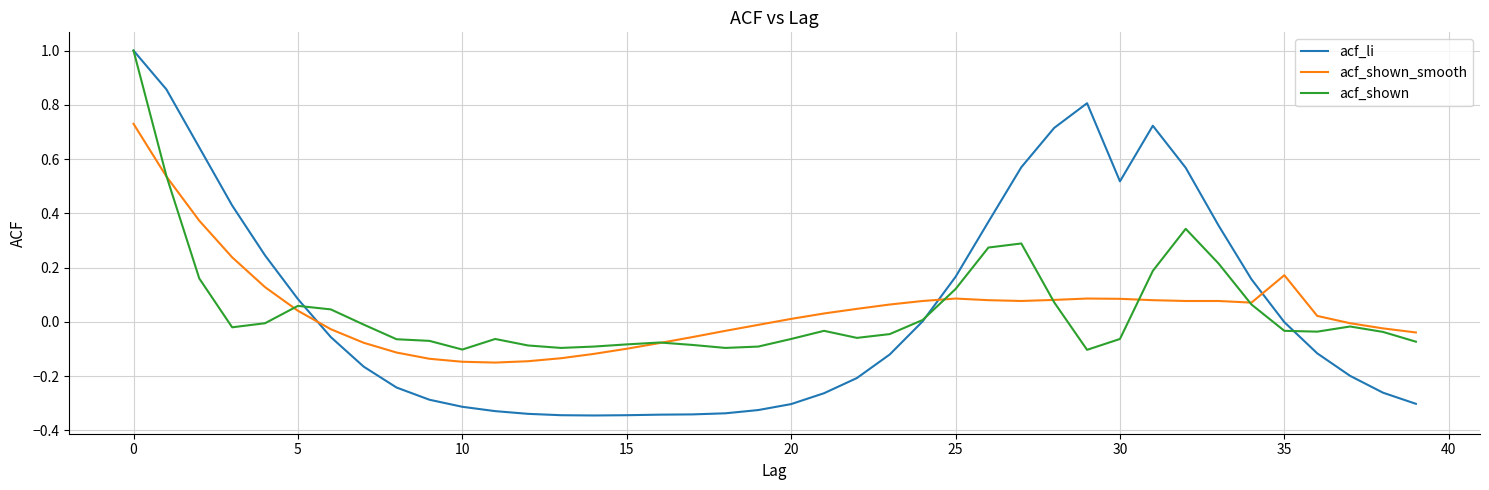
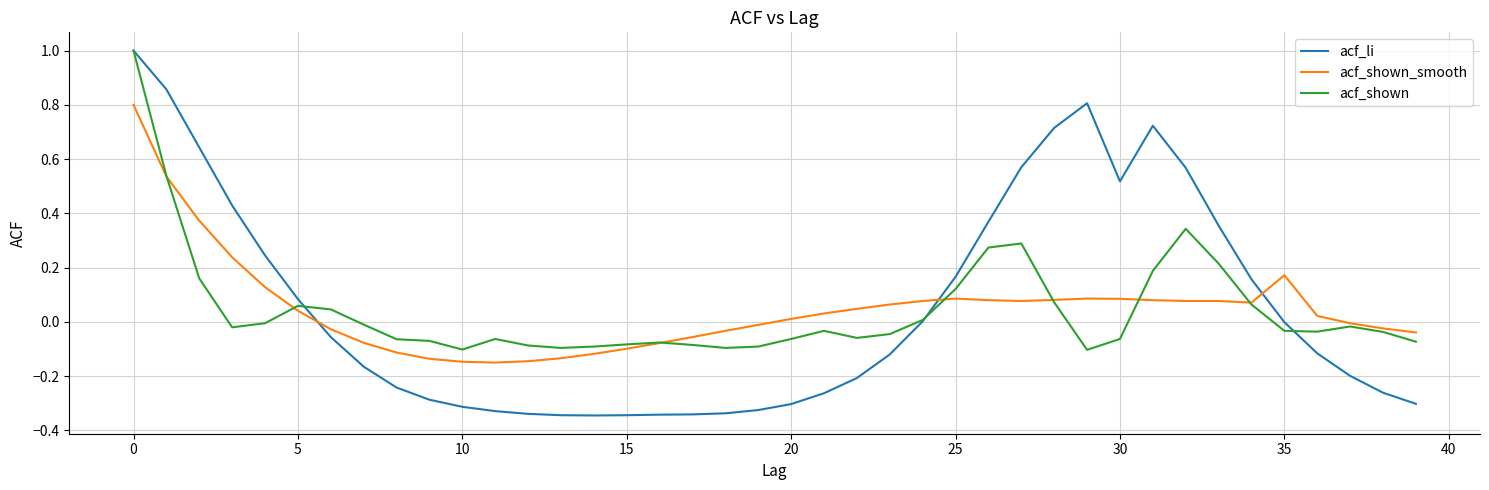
acf_shown_smooth, 0: 0.73 -> 0.80
